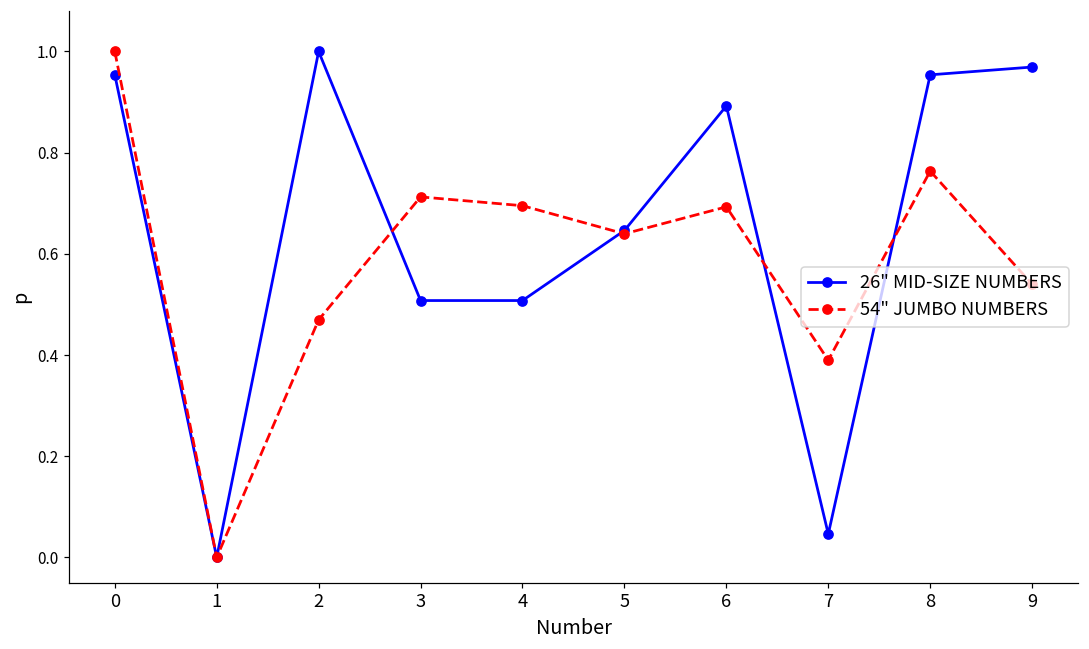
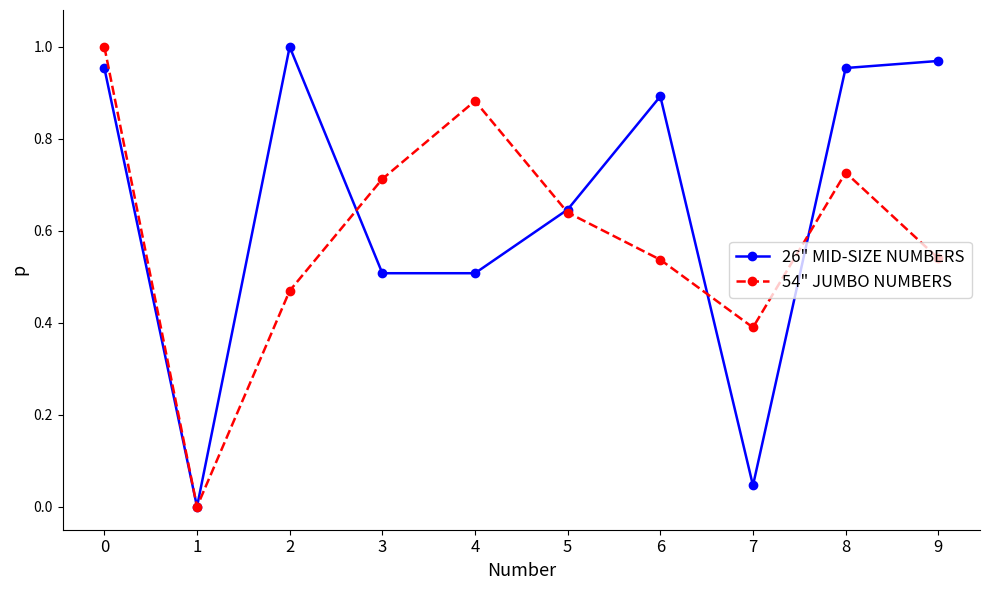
54" JUMBO NUMBERS, 4: 0.70 -> 0.88
54" JUMBO NUMBERS, 6: 0.69 -> 0.54
54" JUMBO NUMBERS, 8: 0.76 -> 0.73
